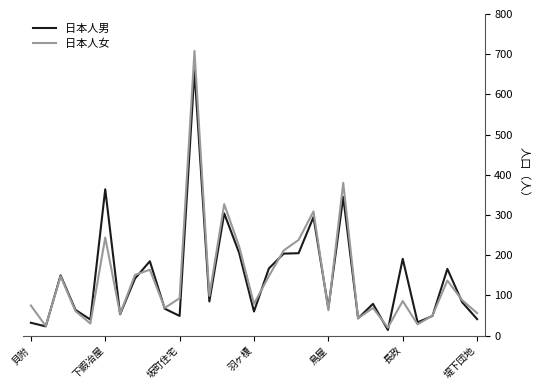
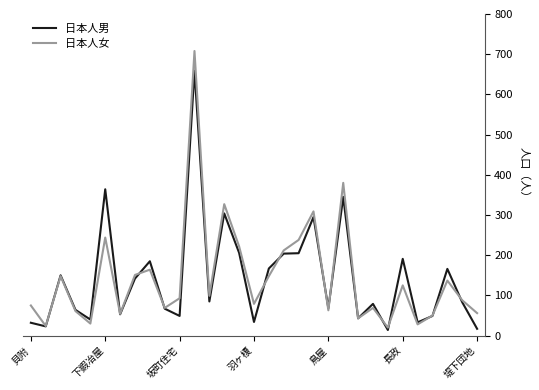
日本人男, 羽ヶ榎: 60 -> 30
日本人女, 長政: 90 -> 130
日本人男, 堤下団地: 40 -> 20
